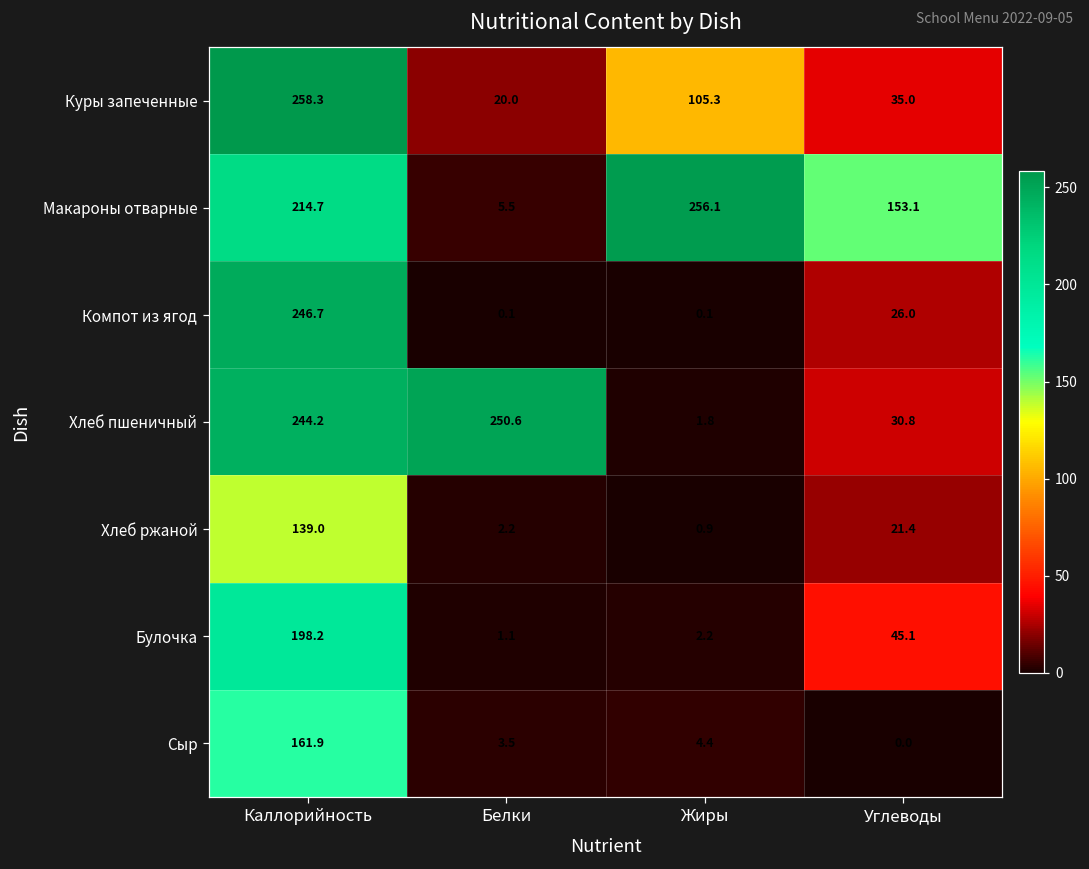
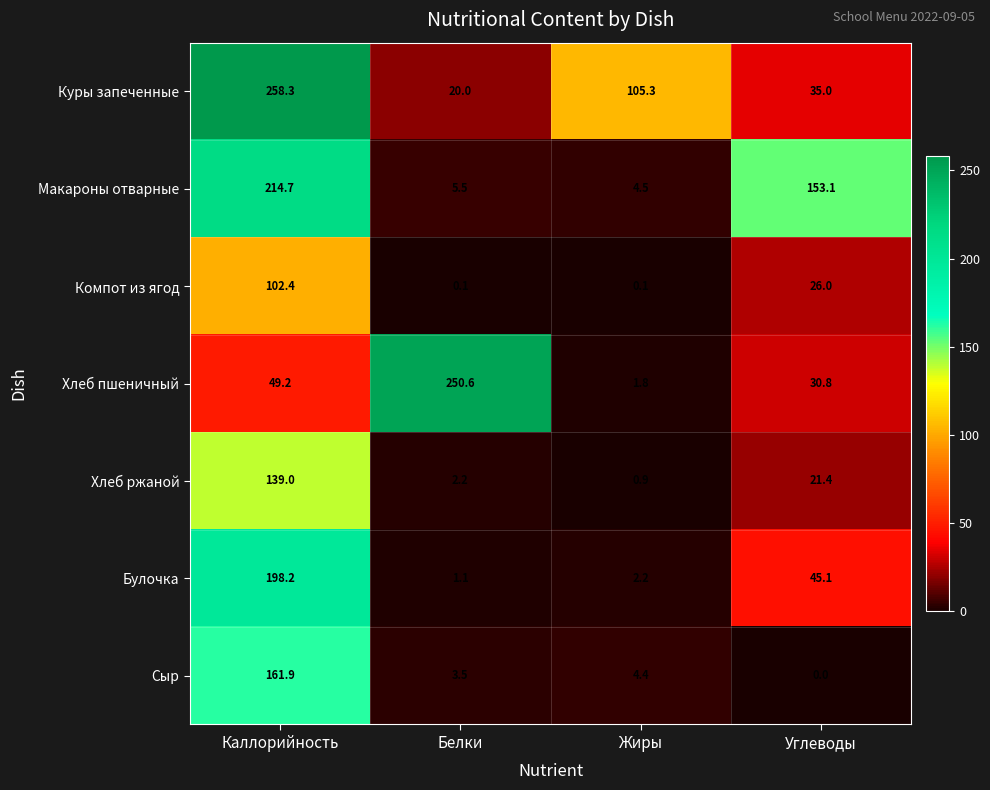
Макароны отварные, Жиры: 256.1 -> 4.5
Компот из ягод, Каллорийность: 246.7 -> 102.4
Хлеб пшеничный, Каллорийность: 244.2 -> 49.2
